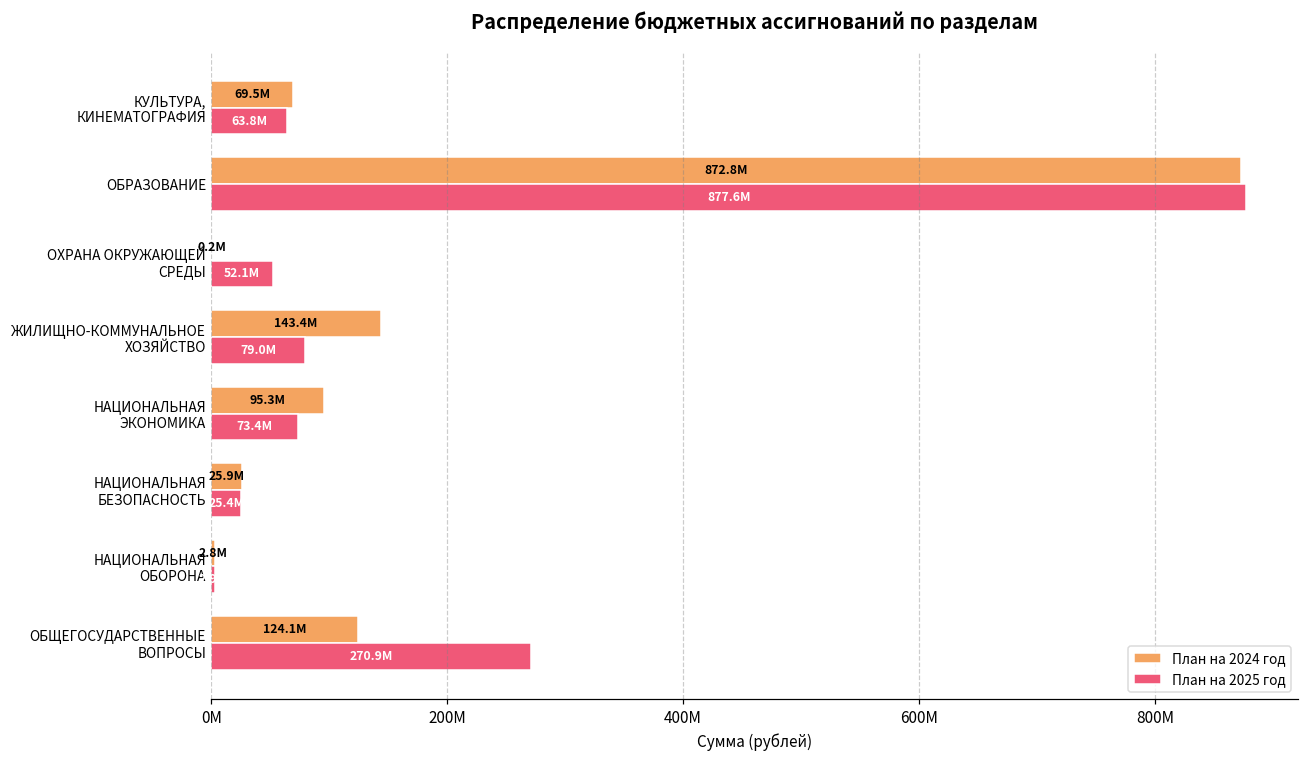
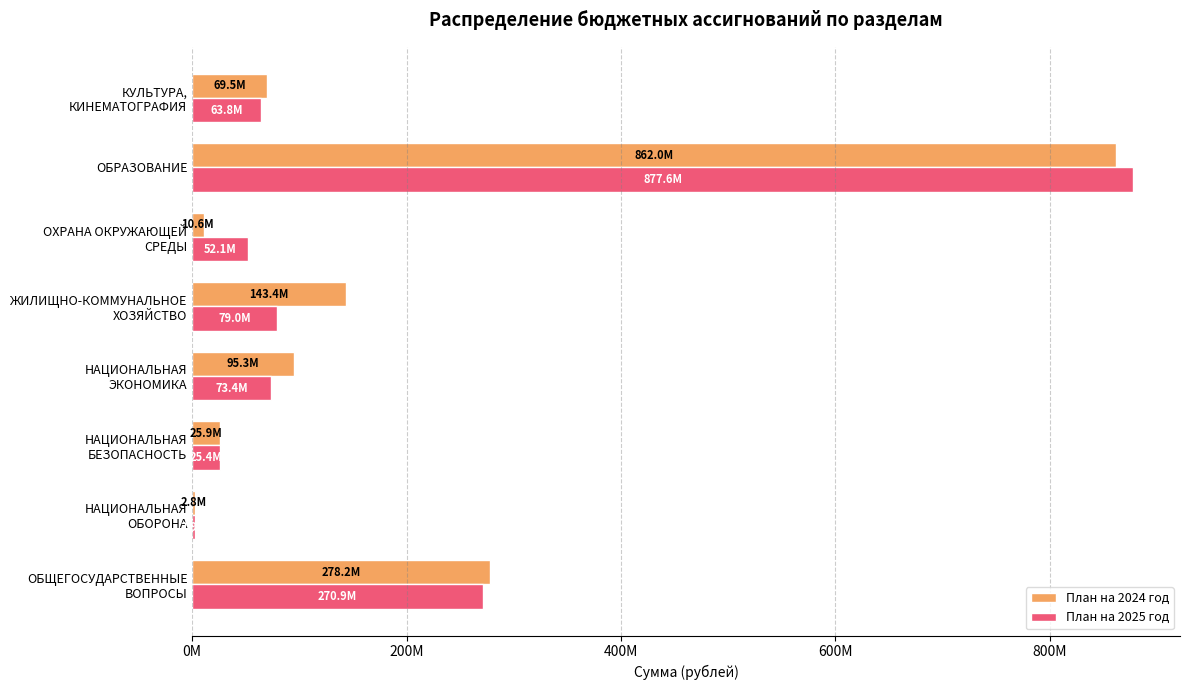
План на 2024 год, ОБРАЗОВАНИЕ: 872.8M -> 862.0M
План на 2024 год, ОХРАНА ОКРУЖАЮЩЕЙ СРЕДЫ: 0.2M -> 10.6M
План на 2024 год, ОБЩЕГОСУДАРСТВЕННЫЕ ВОПРОСЫ: 124.1M -> 278.2M
